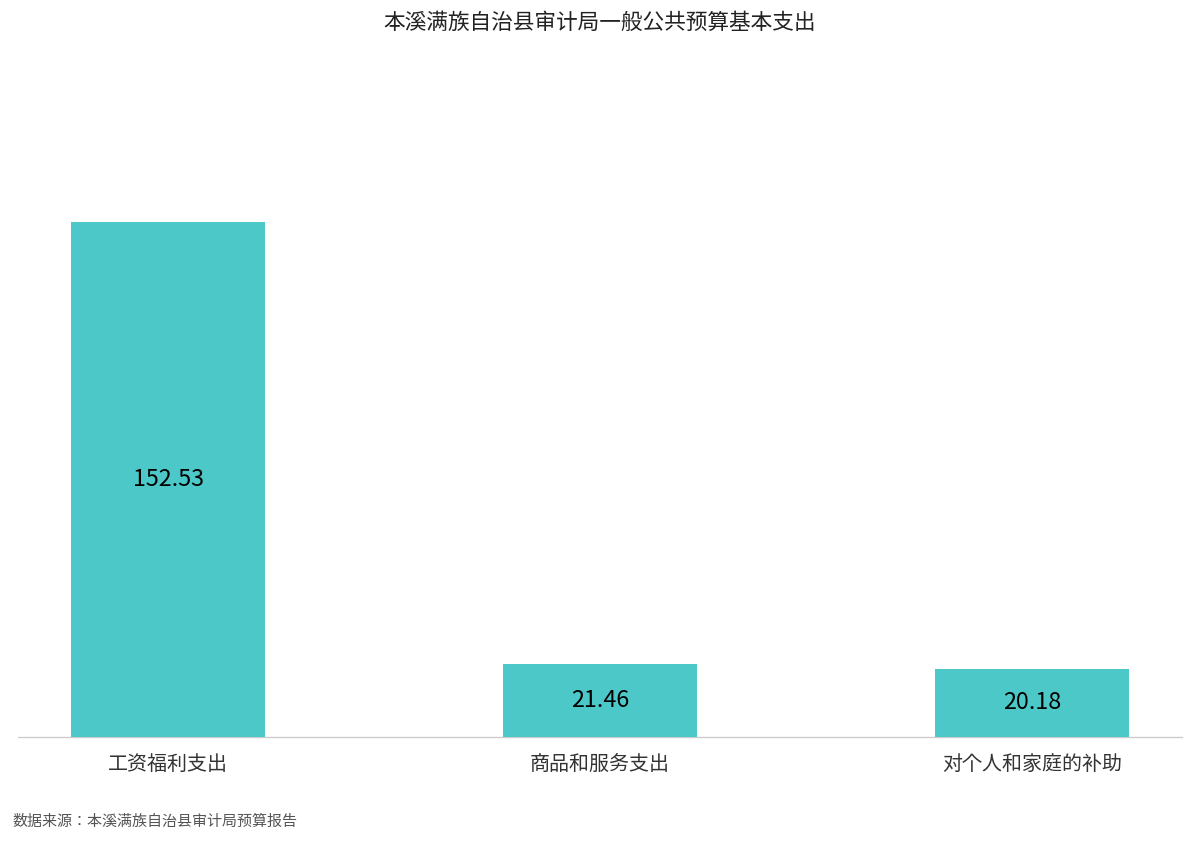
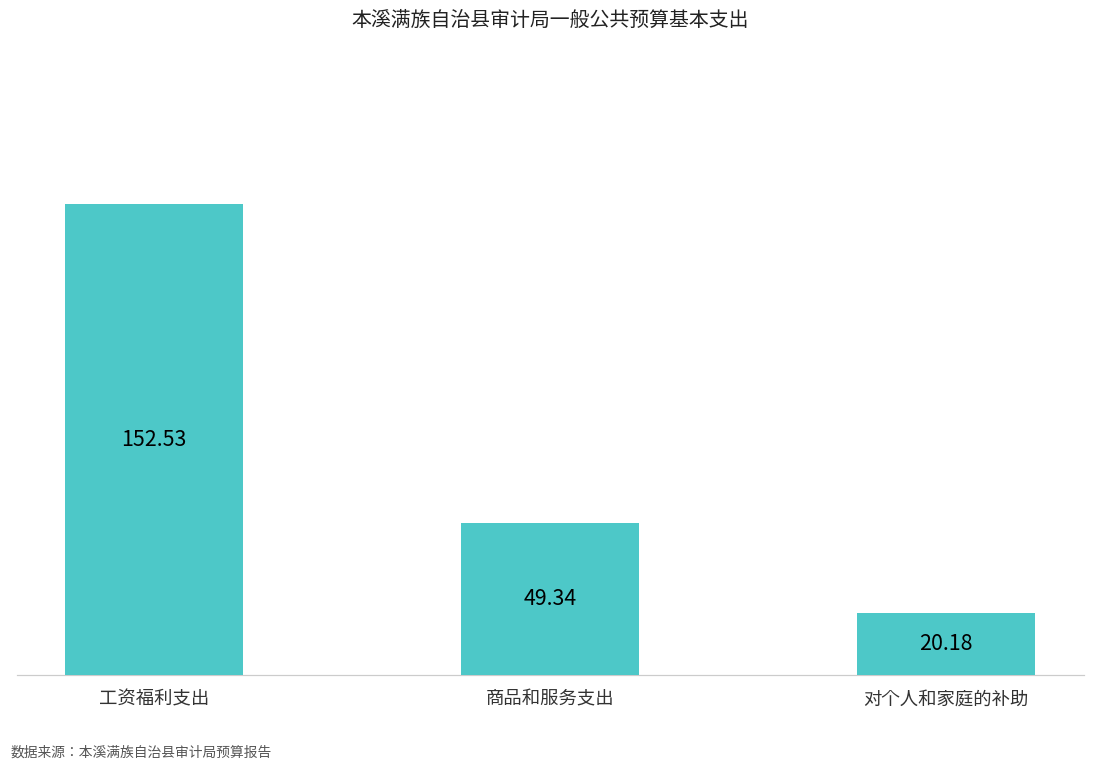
商品和服务支出: 21.46 -> 49.34
